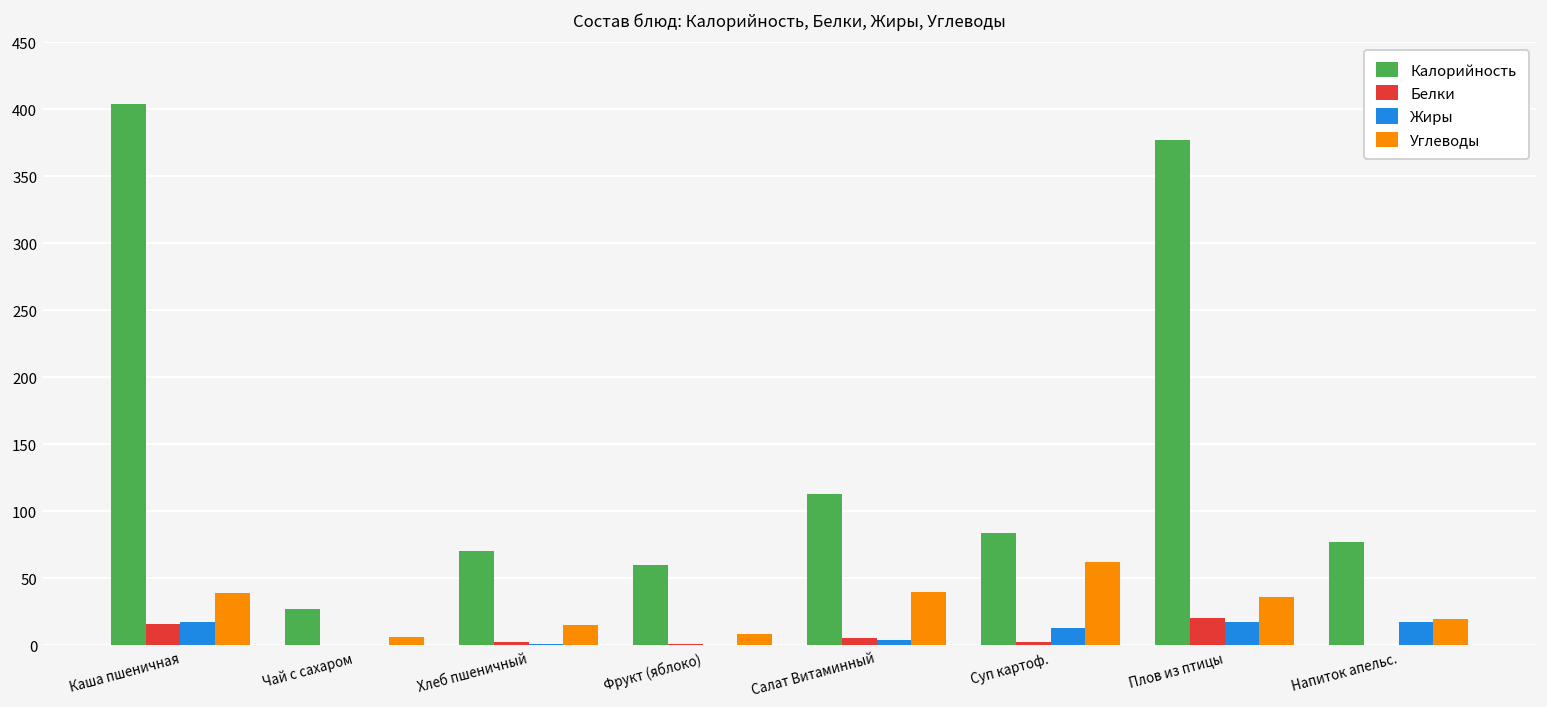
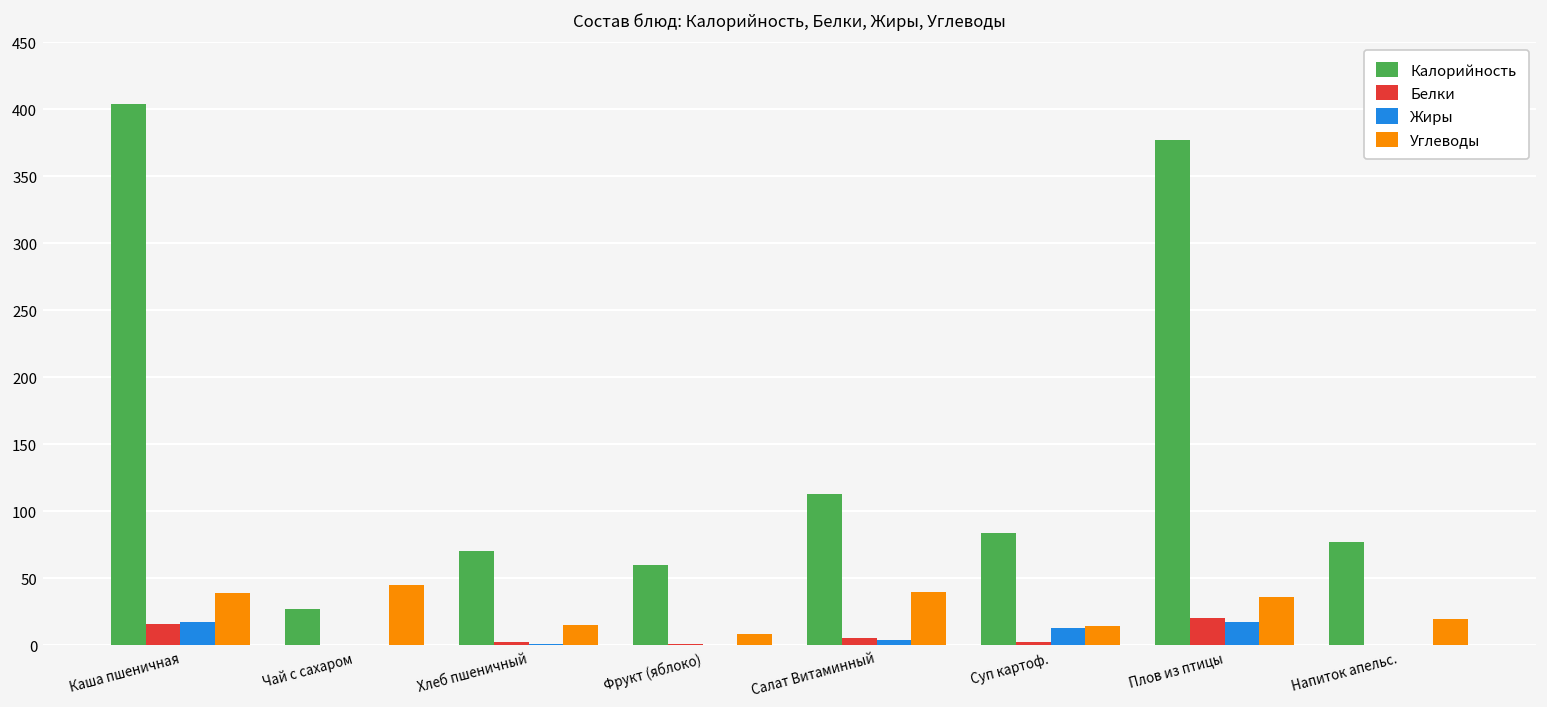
Углеводы, Чай с сахаром: 6 -> 45
Углеводы, Суп картоф.: 62 -> 14
Жиры, Напиток апельс.: 17 -> 0
